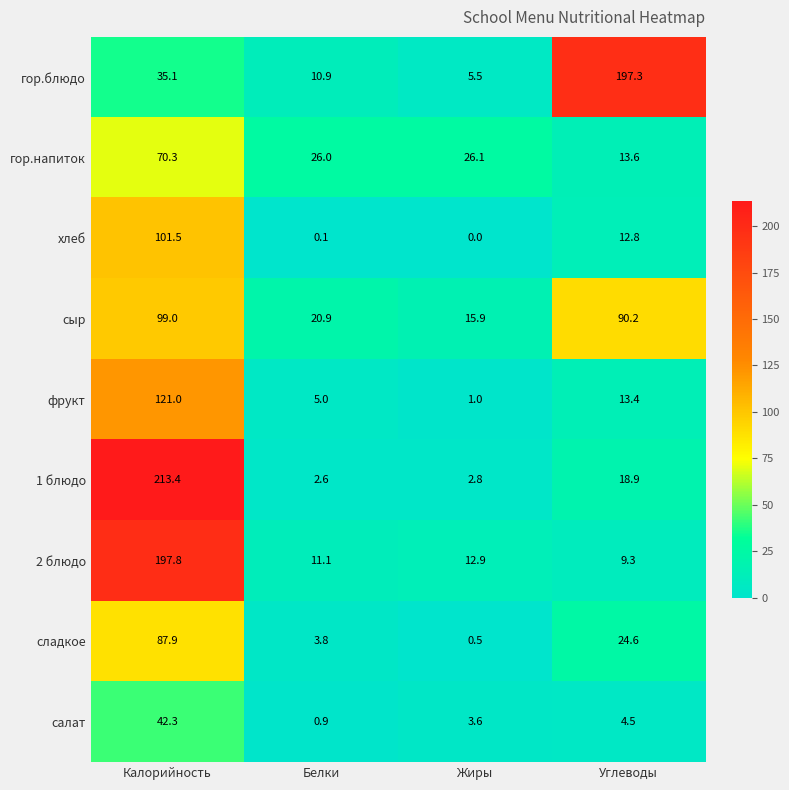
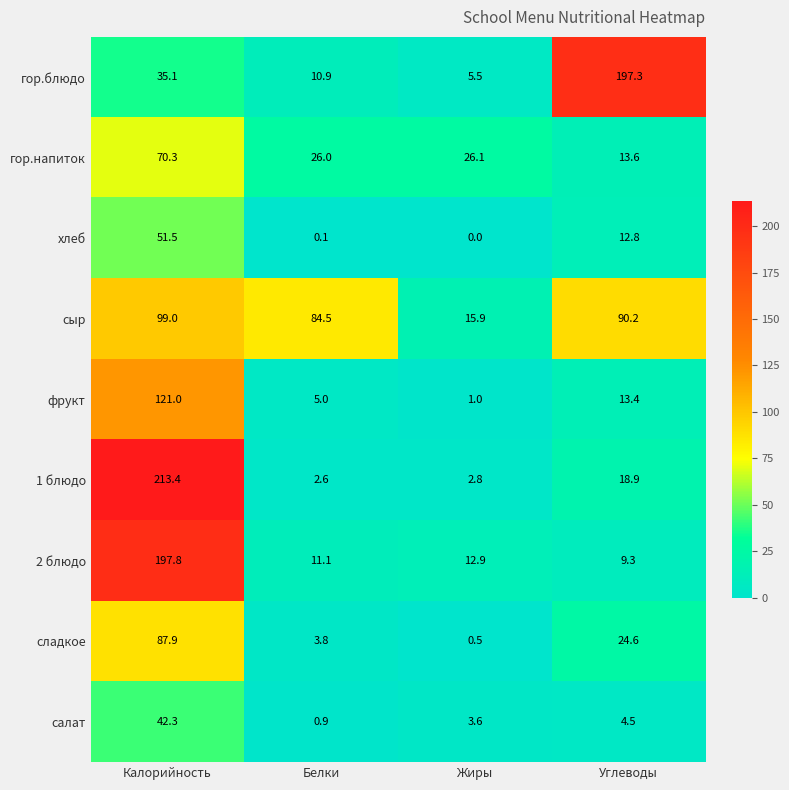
хлеб, Калорийность: 101.5 -> 51.5
сыр, Белки: 20.9 -> 84.5
